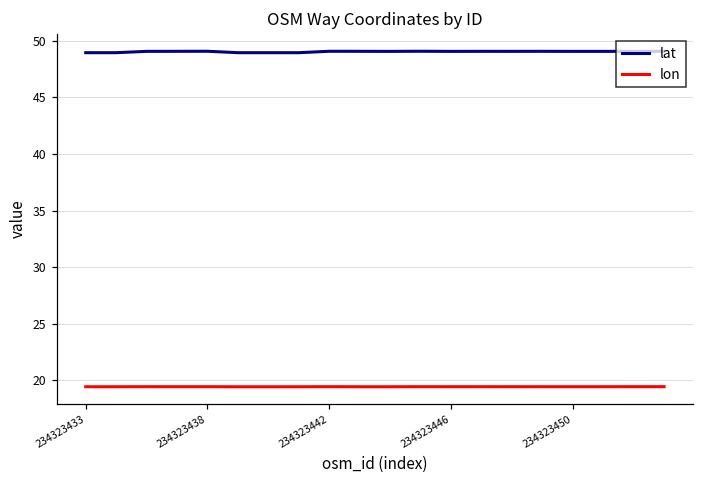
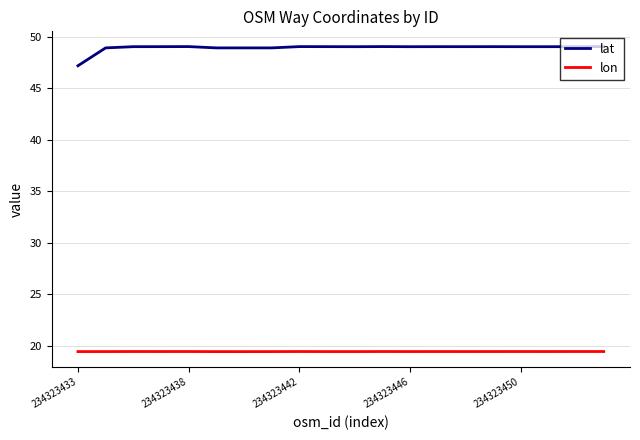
lat, 234323433: 48.9 -> 47.2
